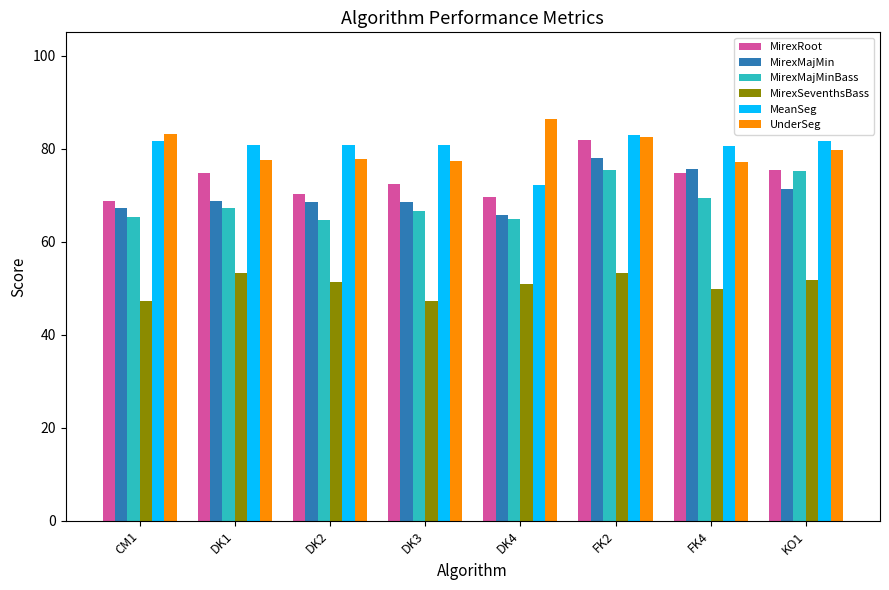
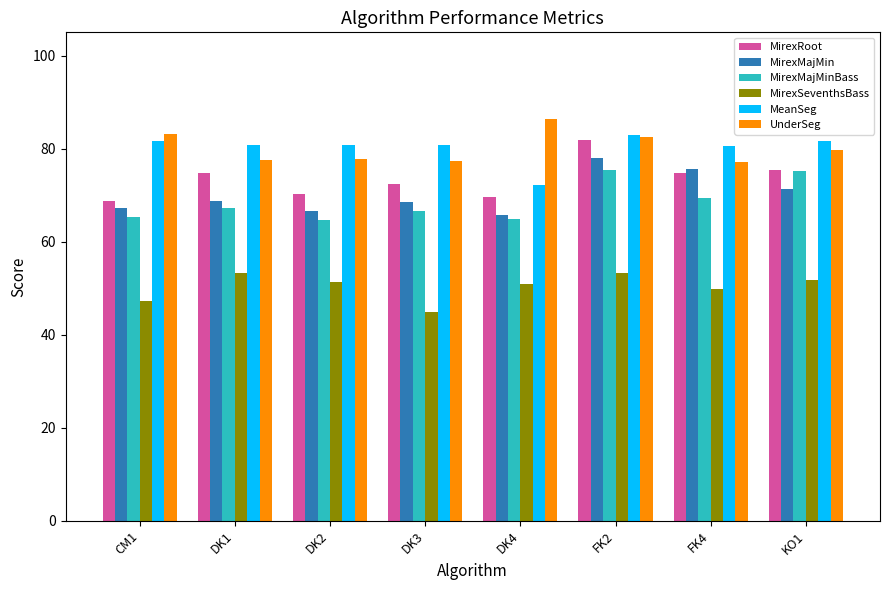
MirexMajMin, DK2: 69 -> 67
MirexSeventhsBass, DK3: 47 -> 45
